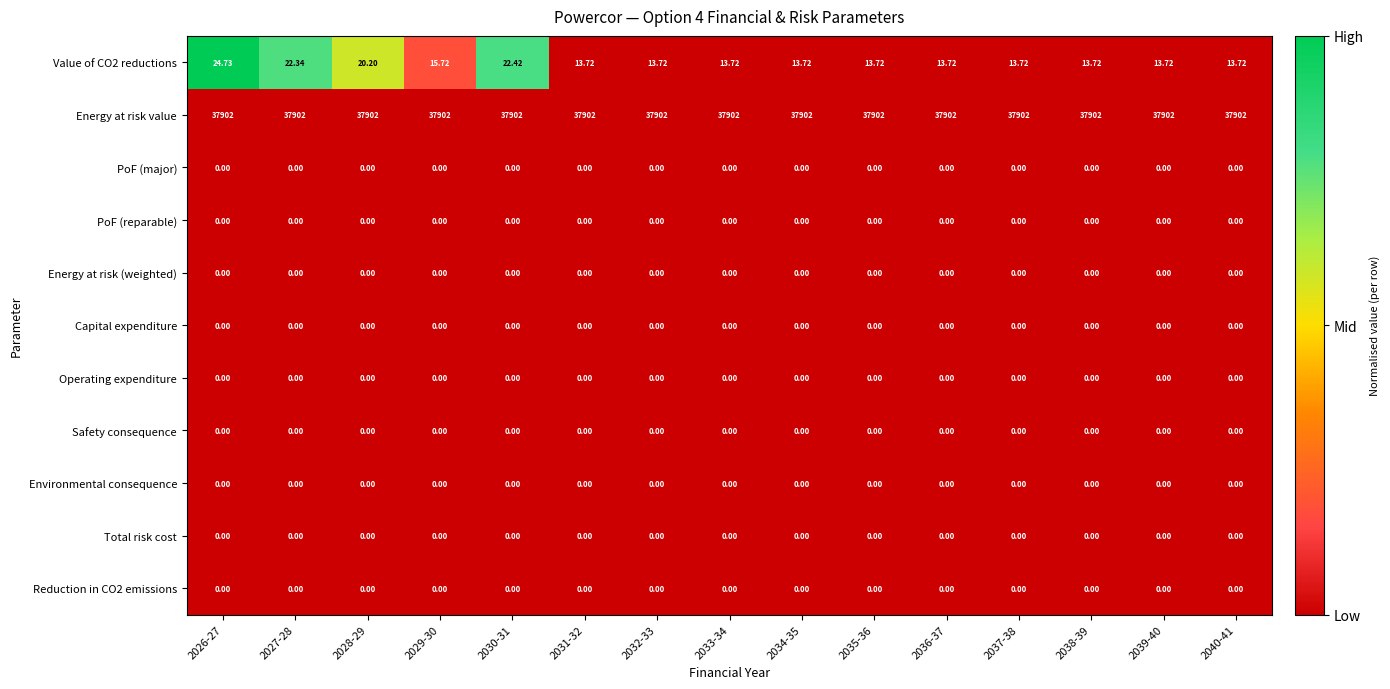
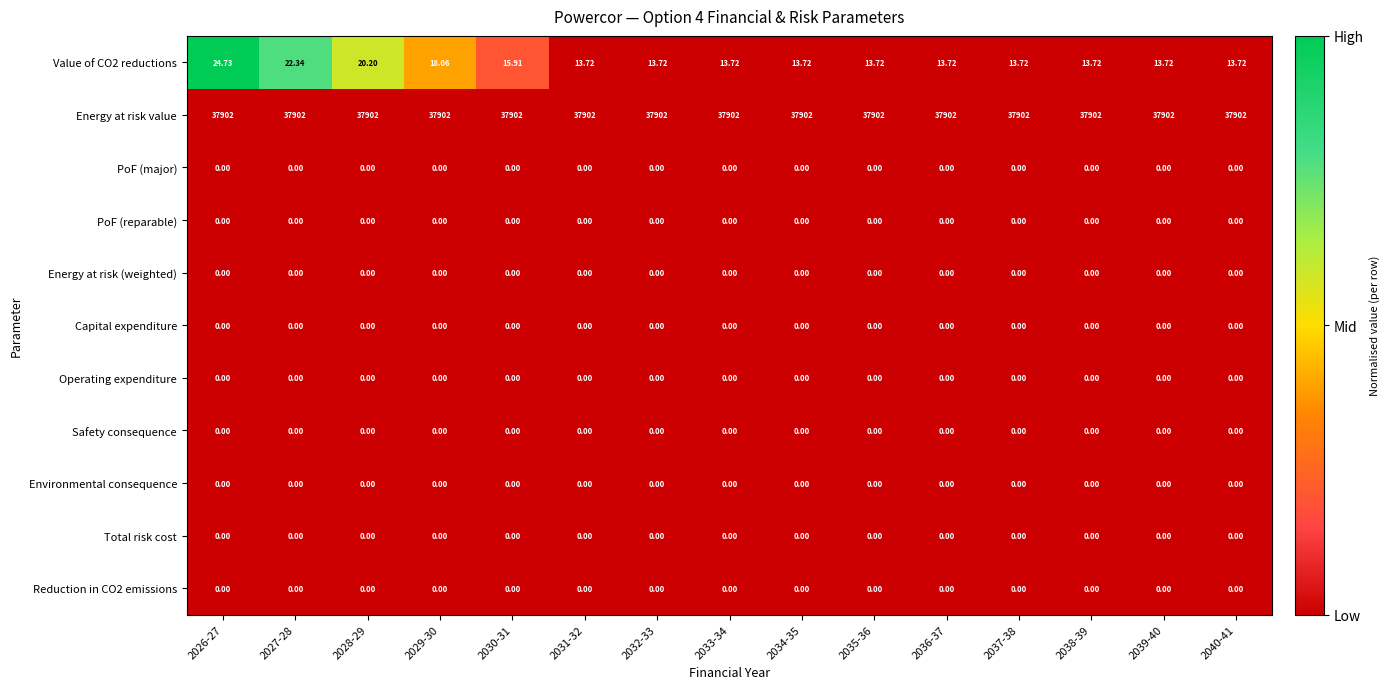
Value of CO2 reductions, 2029-30: 15.72 -> 18.06
Value of CO2 reductions, 2030-31: 22.42 -> 15.91
